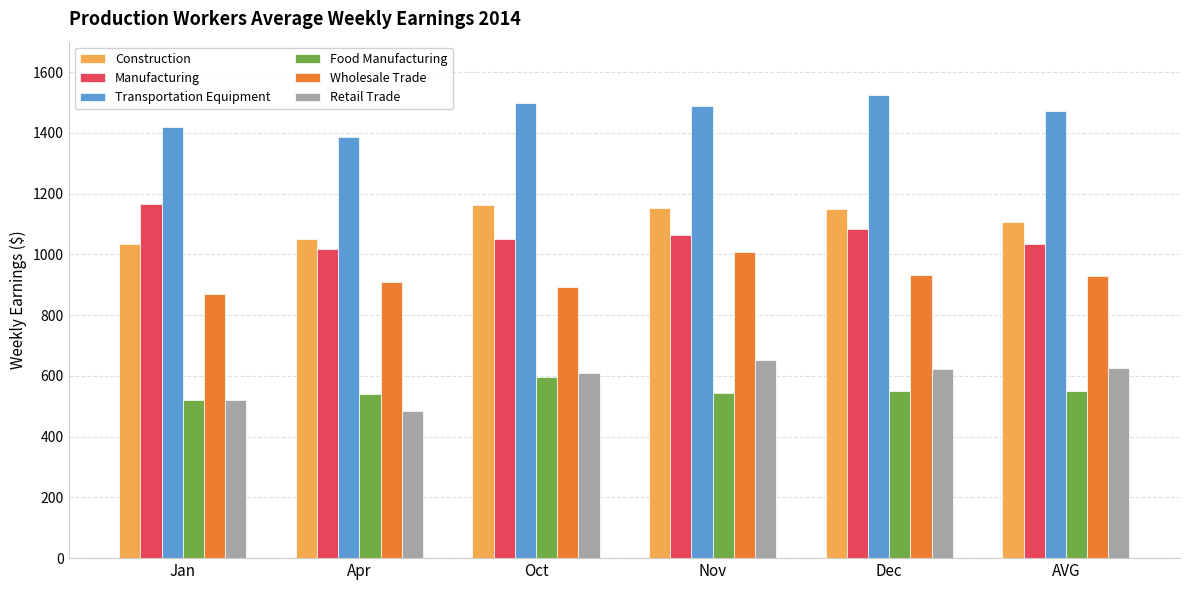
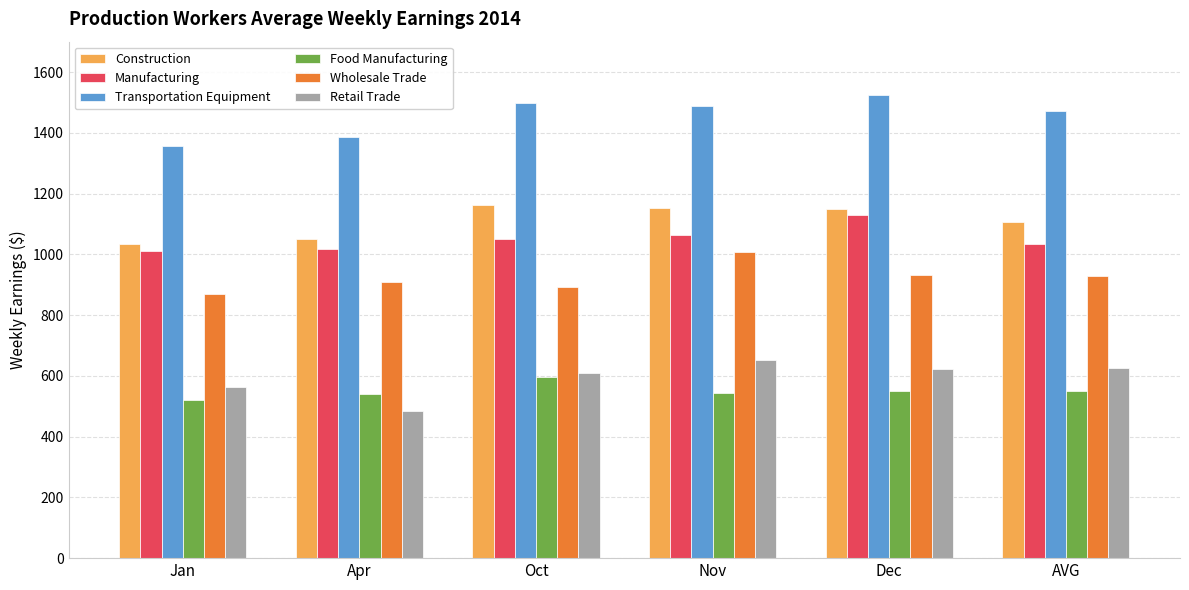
Manufacturing, Jan: 1160 -> 1010
Transportation Equipment, Jan: 1420 -> 1360
Retail Trade, Jan: 520 -> 560
Manufacturing, Dec: 1080 -> 1130
